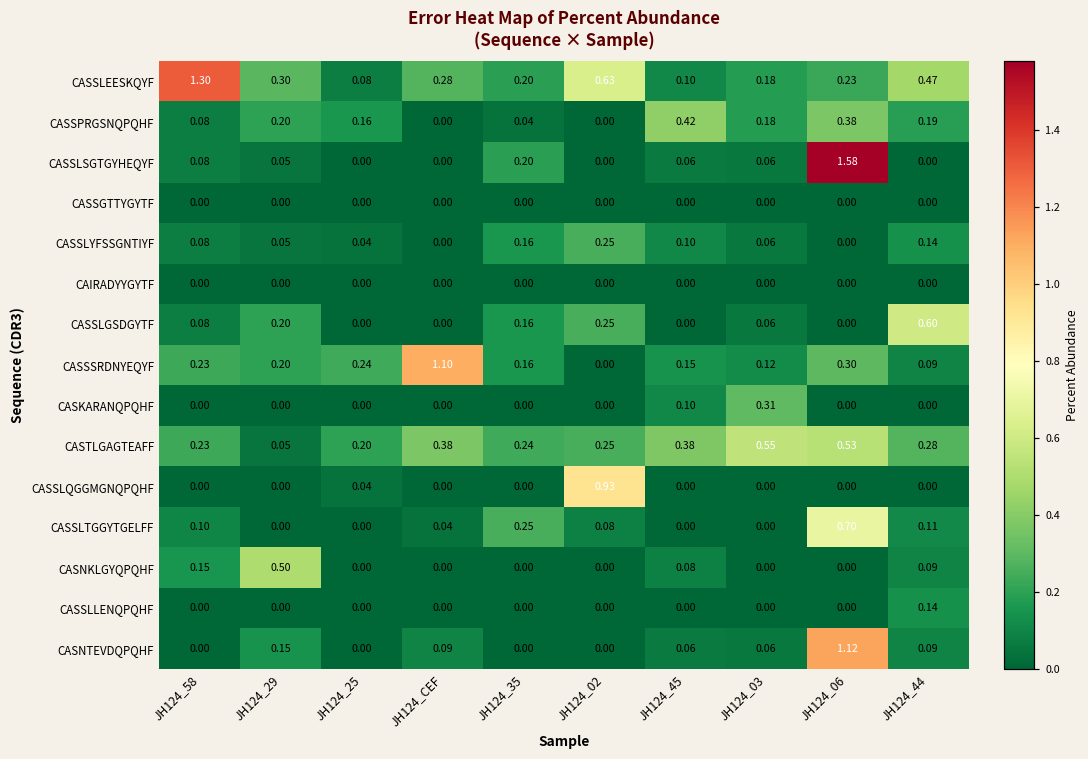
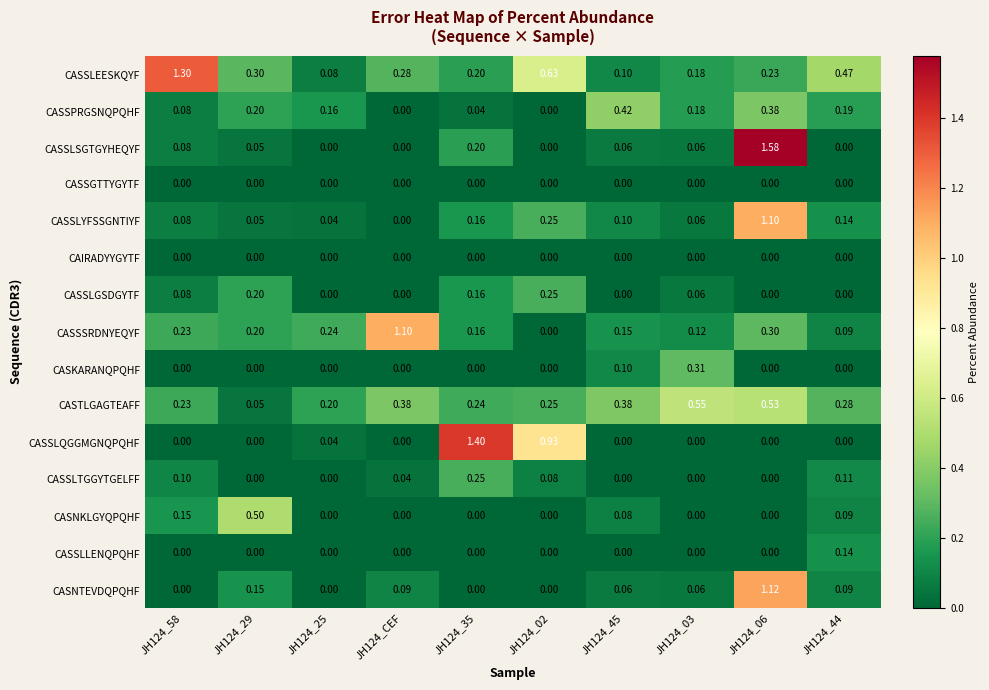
CASSLYFSSGNTIYF, JH124_06: 0.00 -> 1.10
CASSLGSDGYTF, JH124_44: 0.60 -> 0.00
CASSLQGGMGNQPQHF, JH124_35: 0.00 -> 1.40
CASSLTGGYTGELFF, JH124_06: 0.70 -> 0.00
